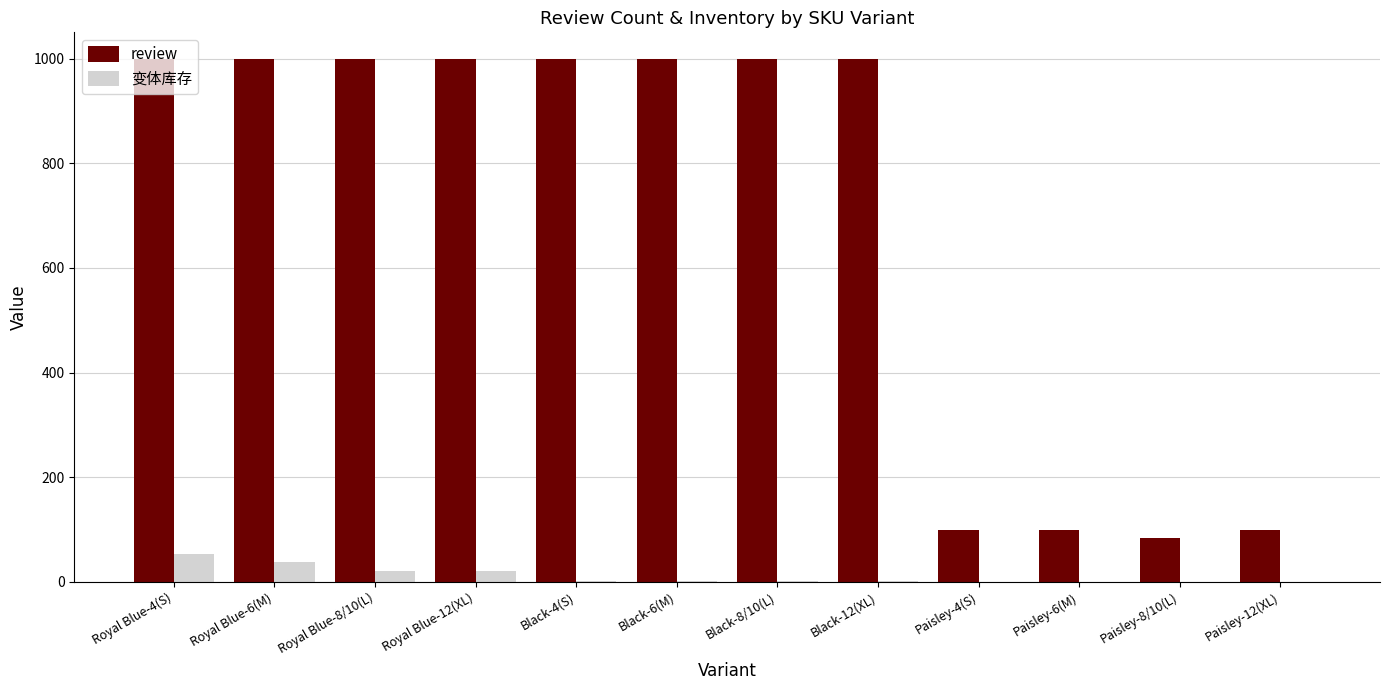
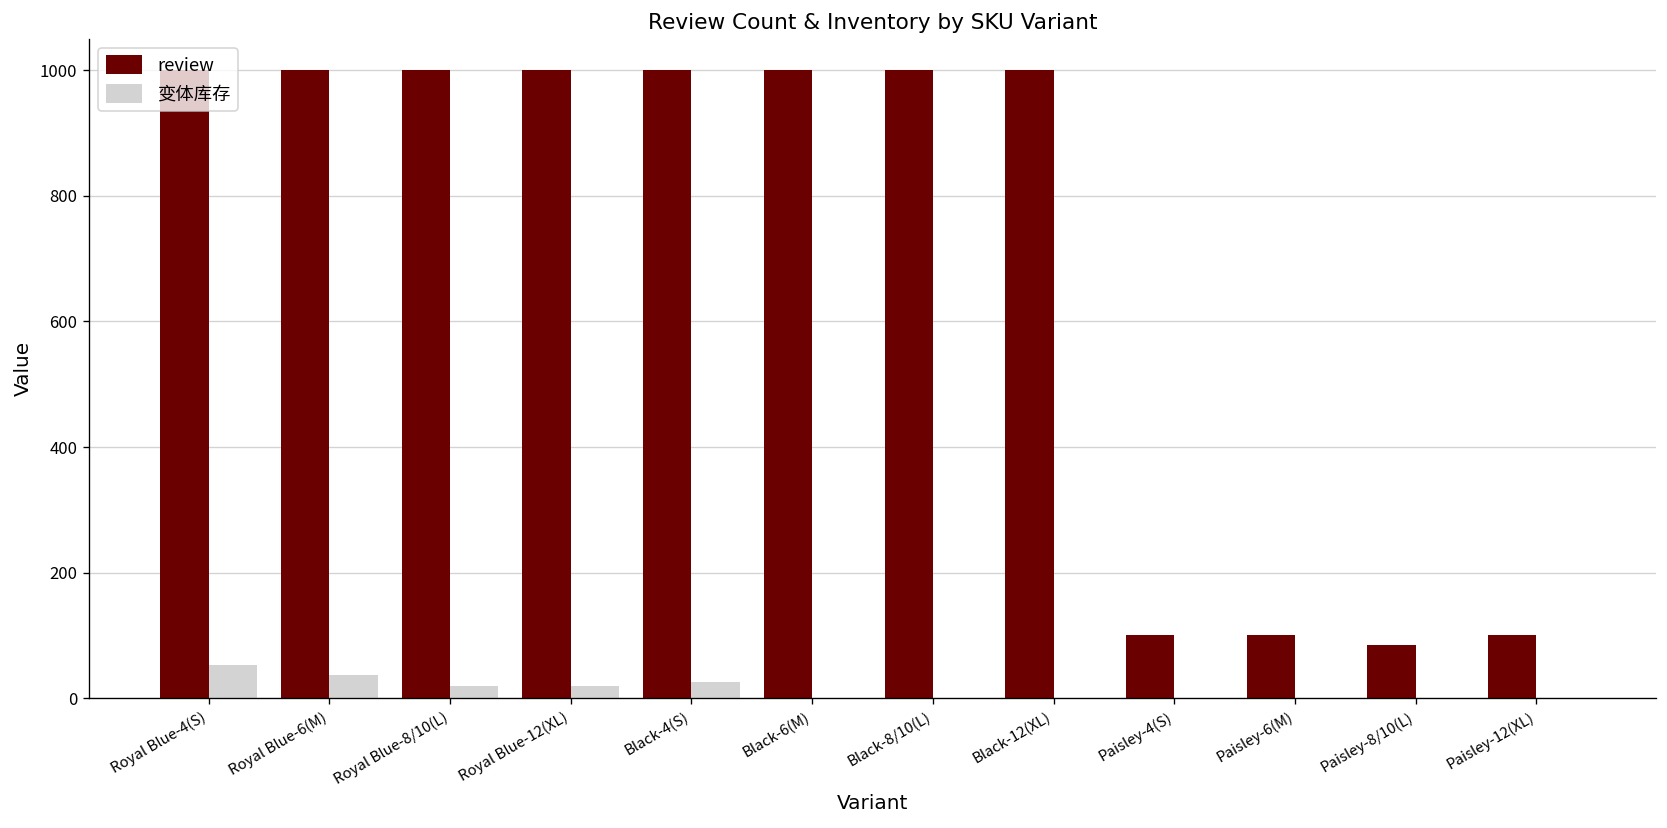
变体库存, Black-4(S): 0 -> 30
